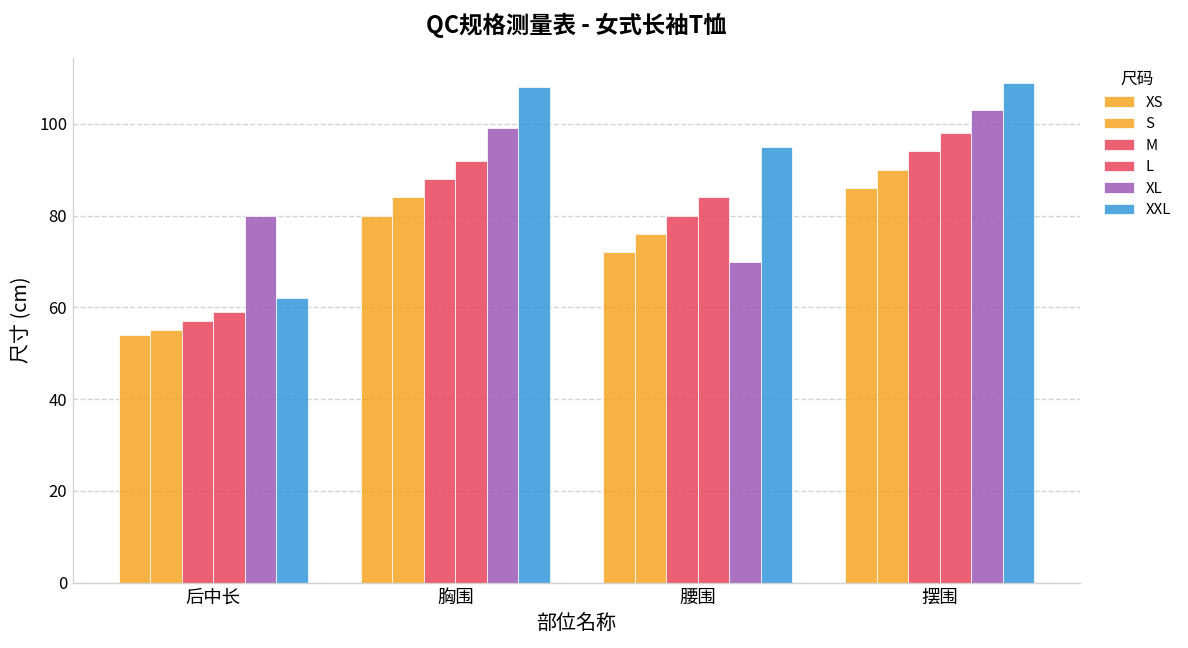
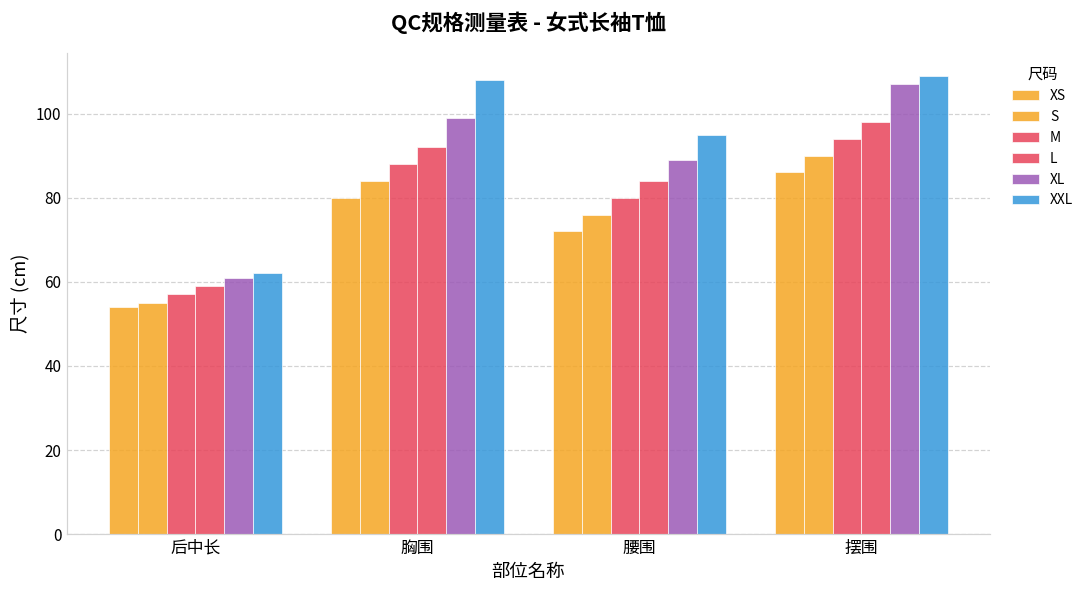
XL, 后中长: 80 -> 61
XL, 腰围: 70 -> 89
XL, 摆围: 103 -> 107
